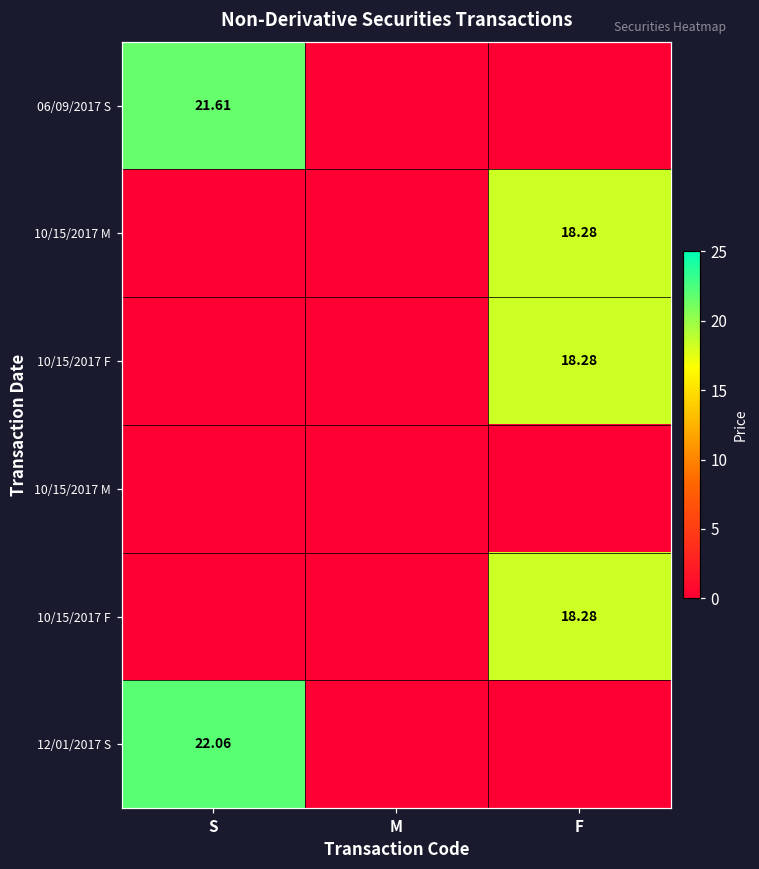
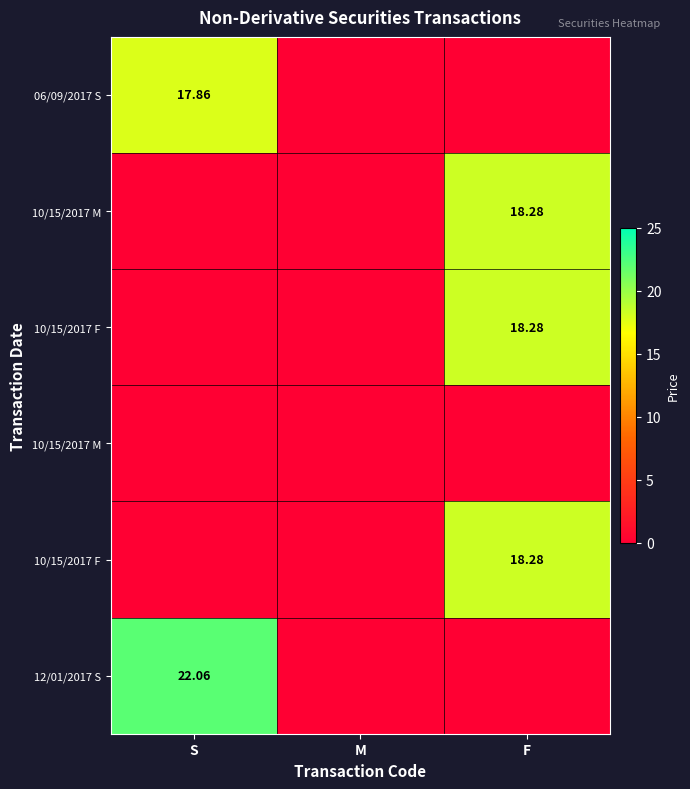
06/09/2017 S, S: 21.61 -> 17.86
